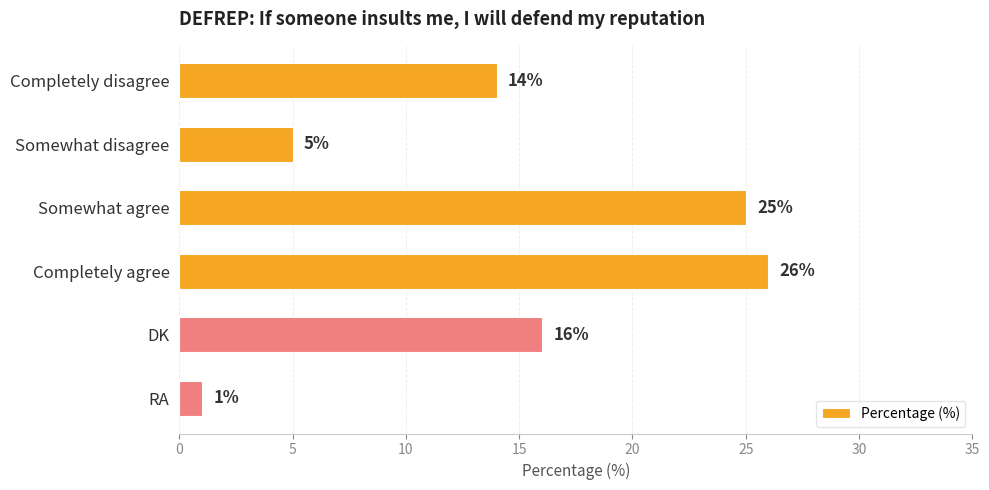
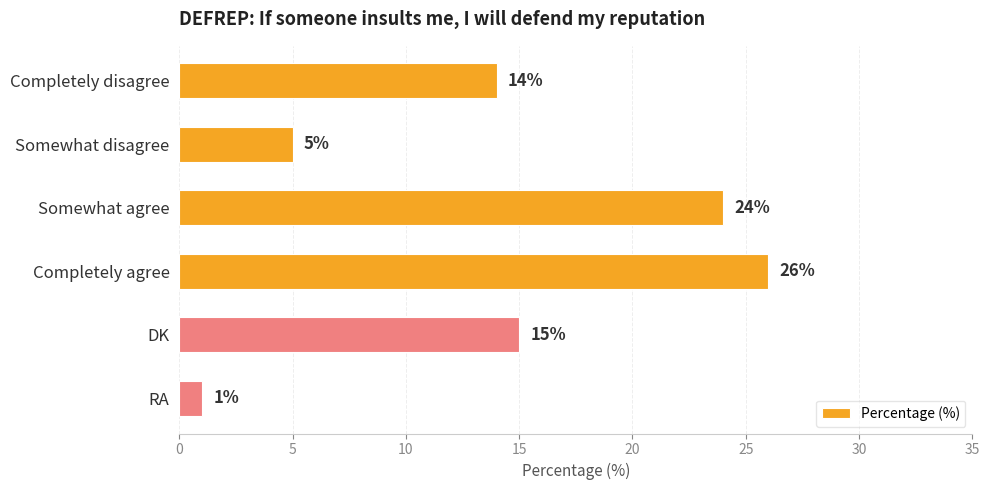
Somewhat agree: 25% -> 24%
DK: 16% -> 15%
